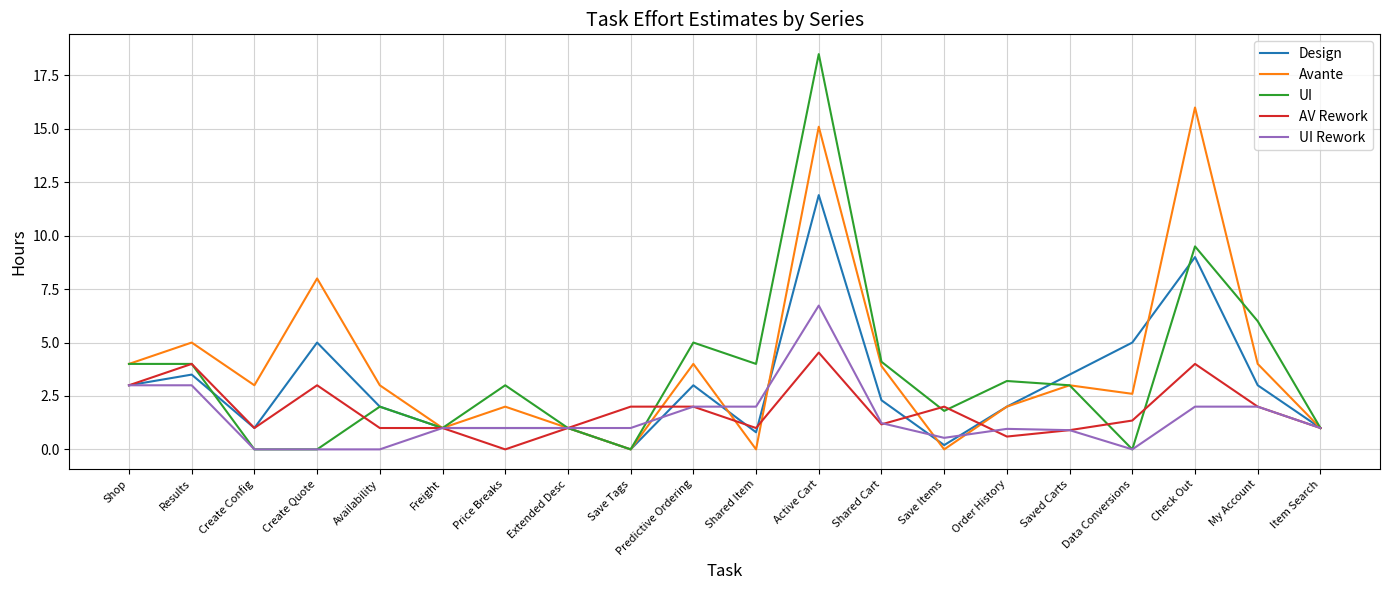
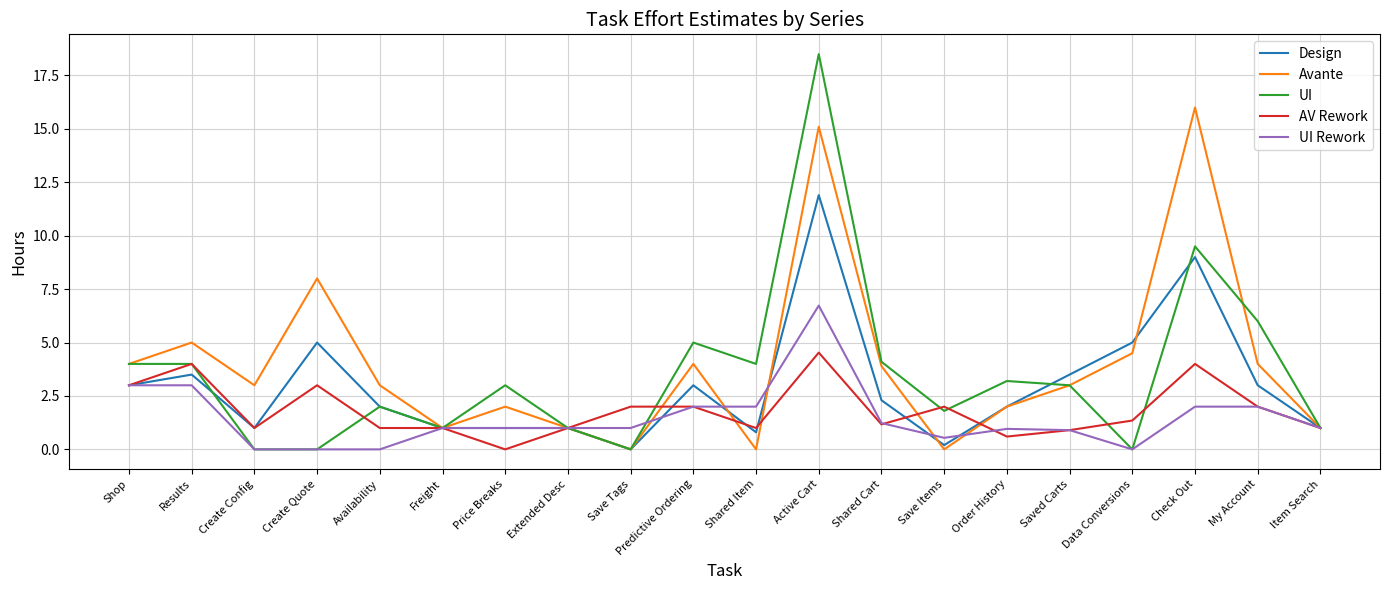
Avante, Data Conversions: 2.6 -> 4.5
